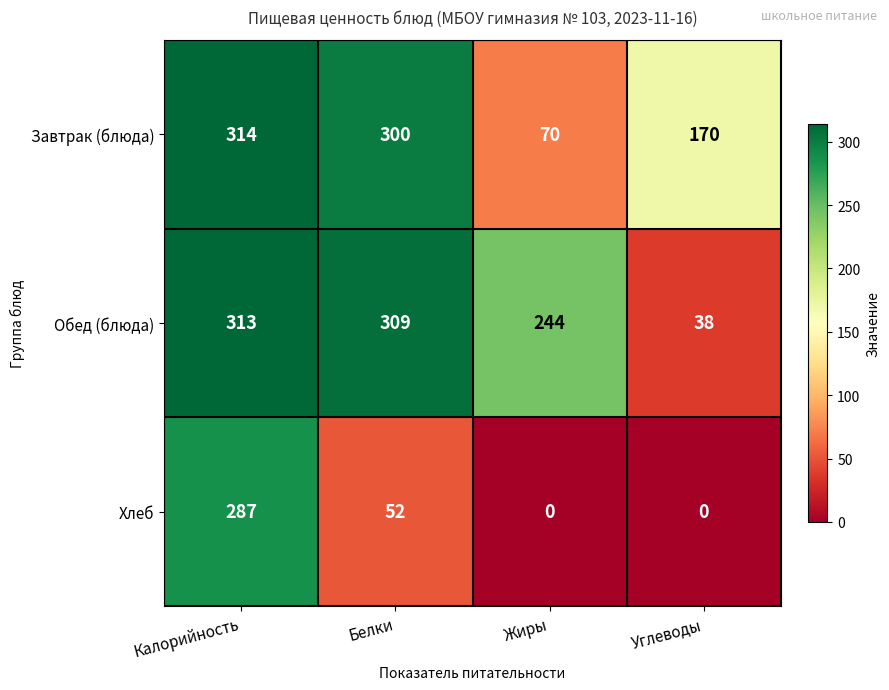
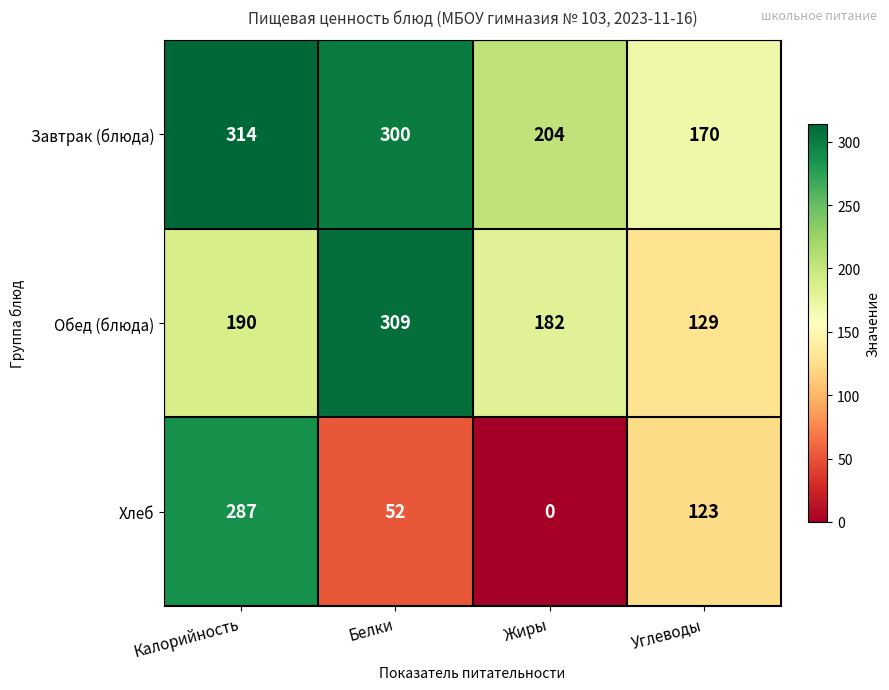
Завтрак (блюда), Жиры: 70 -> 204
Обед (блюда), Калорийность: 313 -> 190
Обед (блюда), Жиры: 244 -> 182
Обед (блюда), Углеводы: 38 -> 129
Хлеб, Углеводы: 0 -> 123
